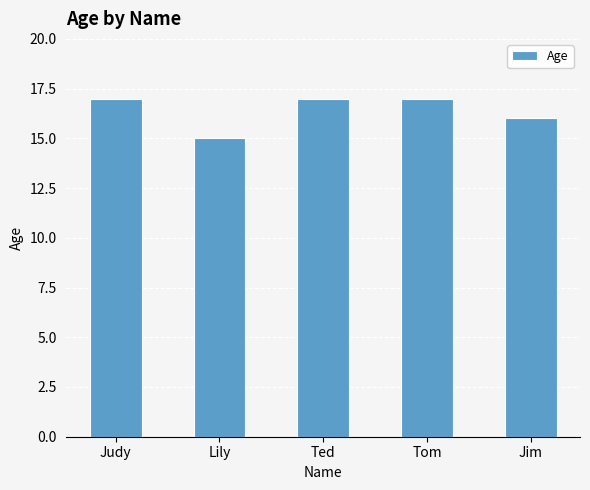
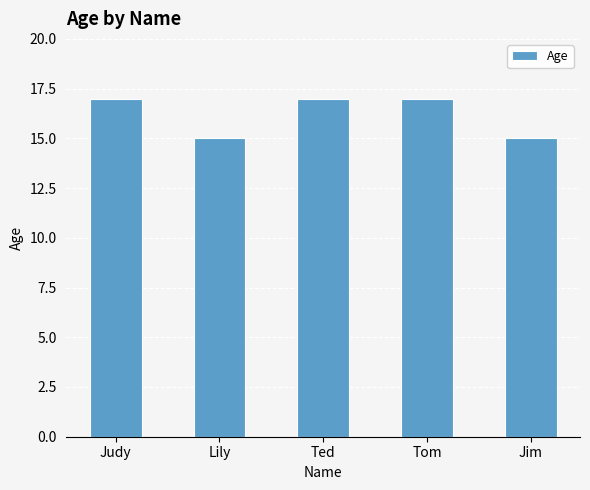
Jim: 16 -> 15
